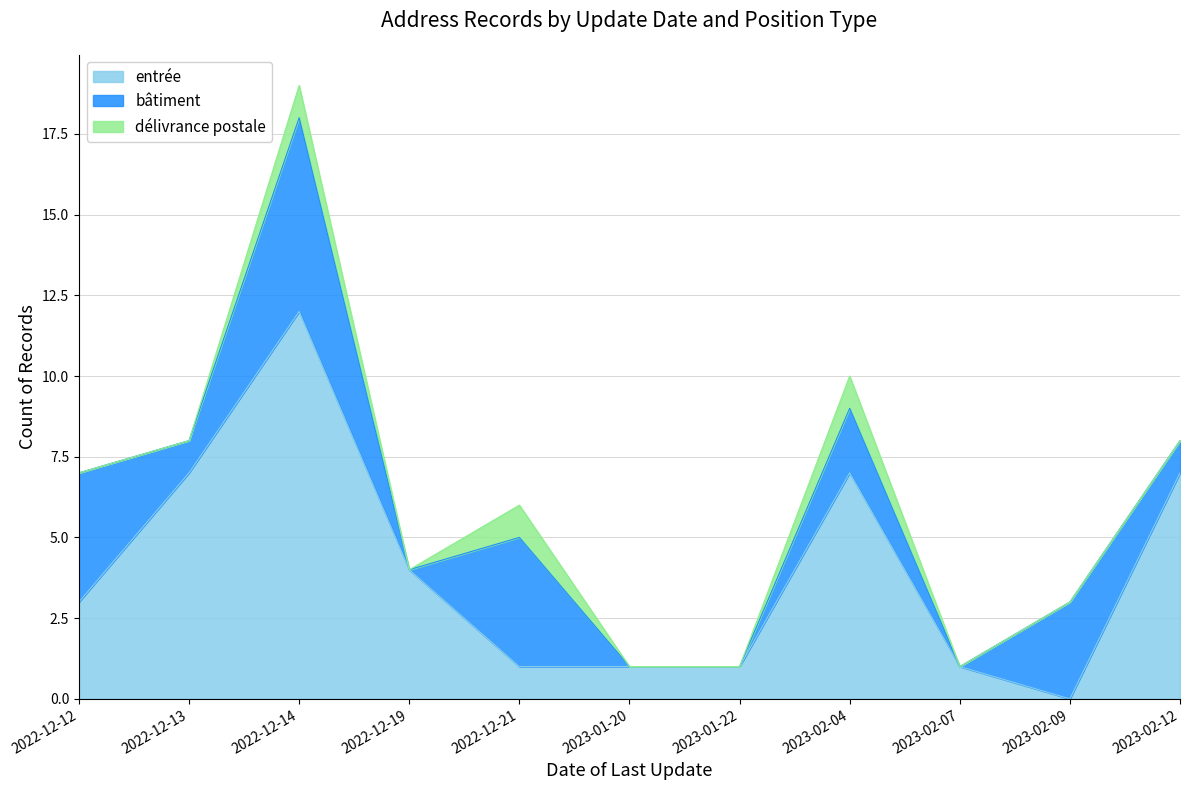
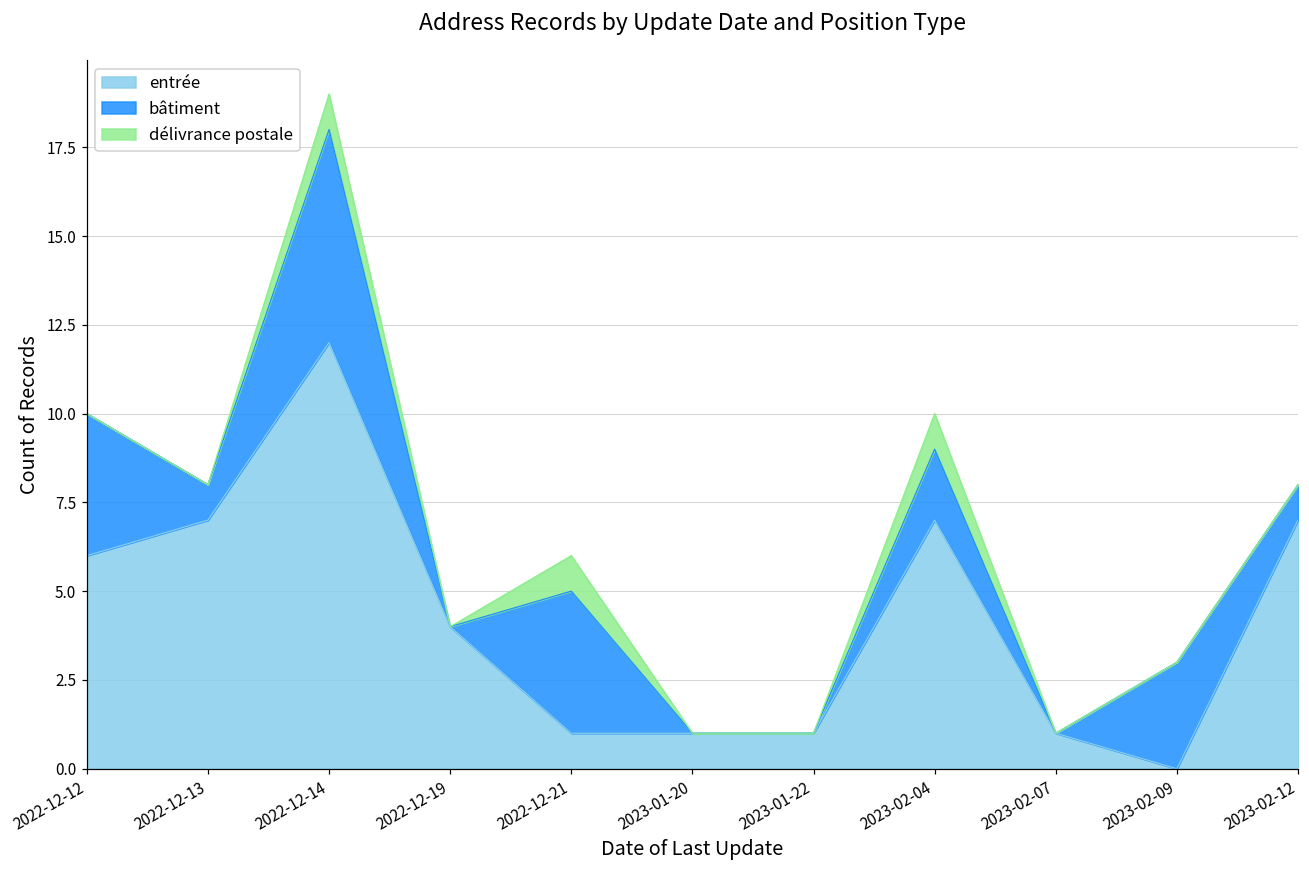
entrée, 2022-12-12: 3 -> 6
